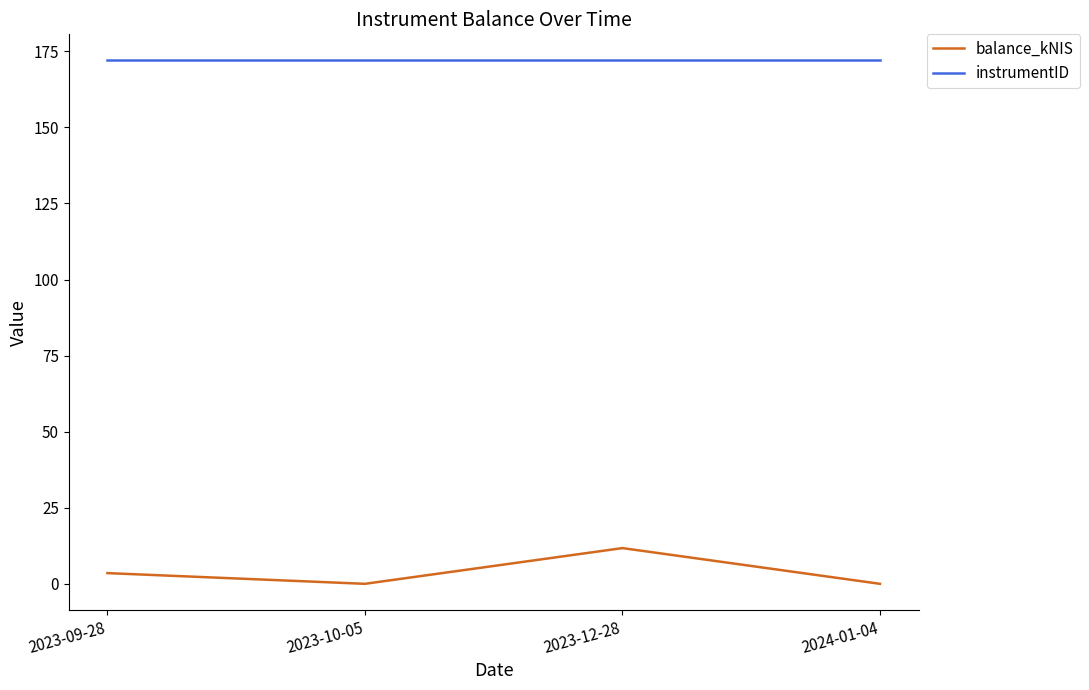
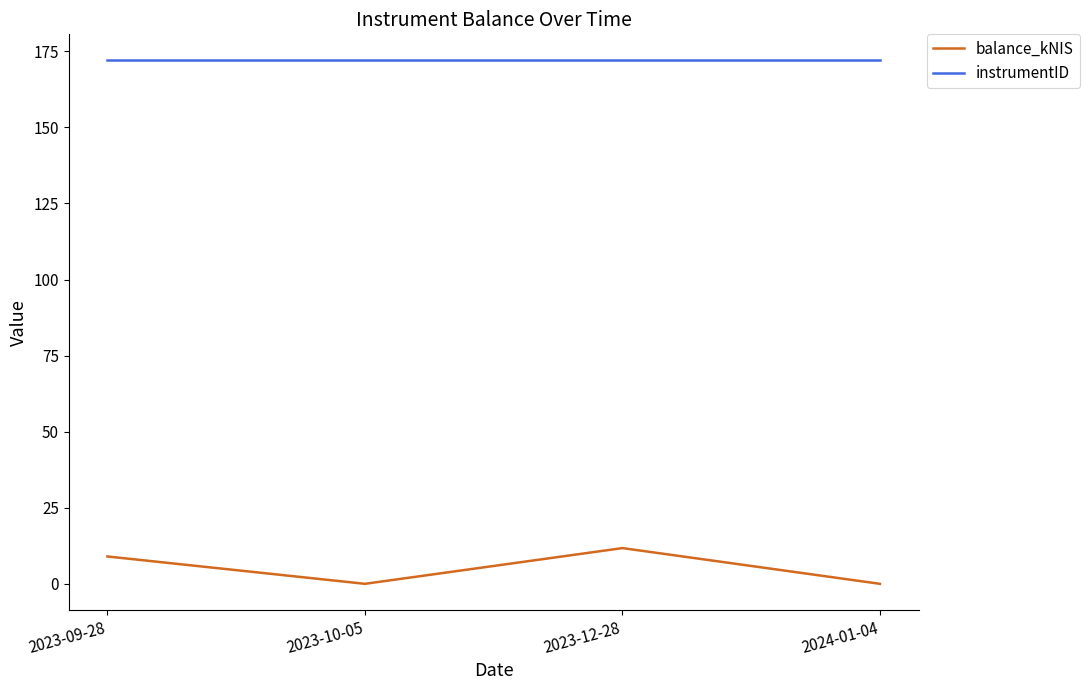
balance_kNIS, 2023-09-28: 4 -> 9
